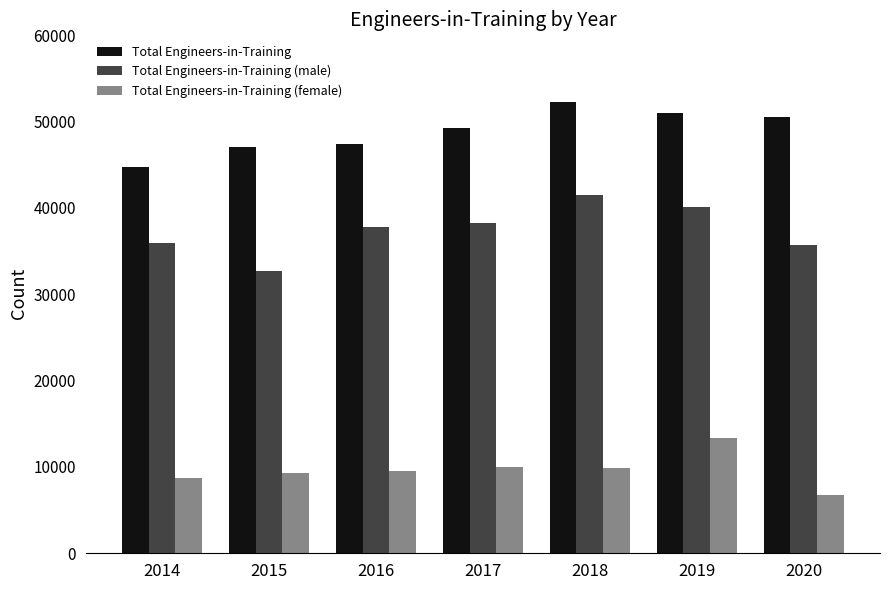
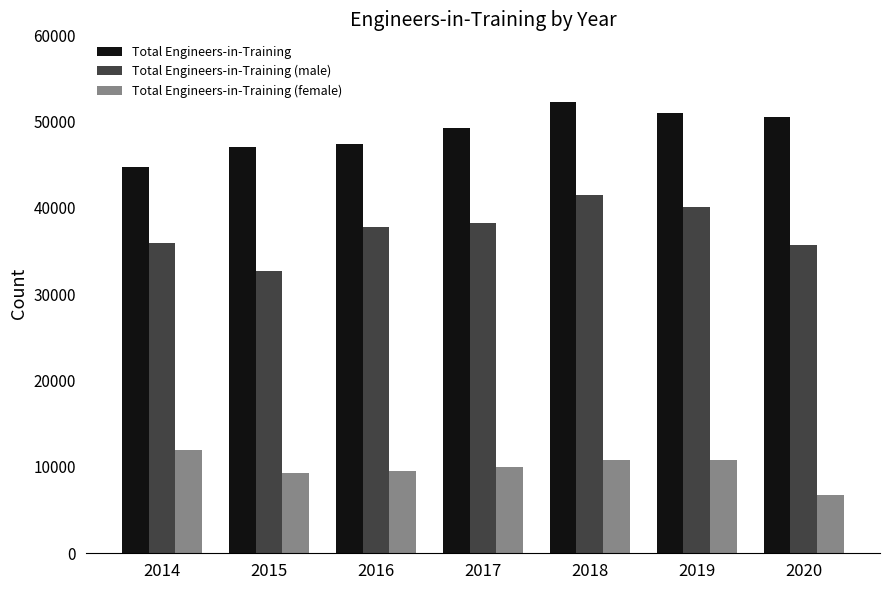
Total Engineers-in-Training (female), 2014: 9000 -> 12000
Total Engineers-in-Training (female), 2018: 10000 -> 11000
Total Engineers-in-Training (female), 2019: 13000 -> 11000
